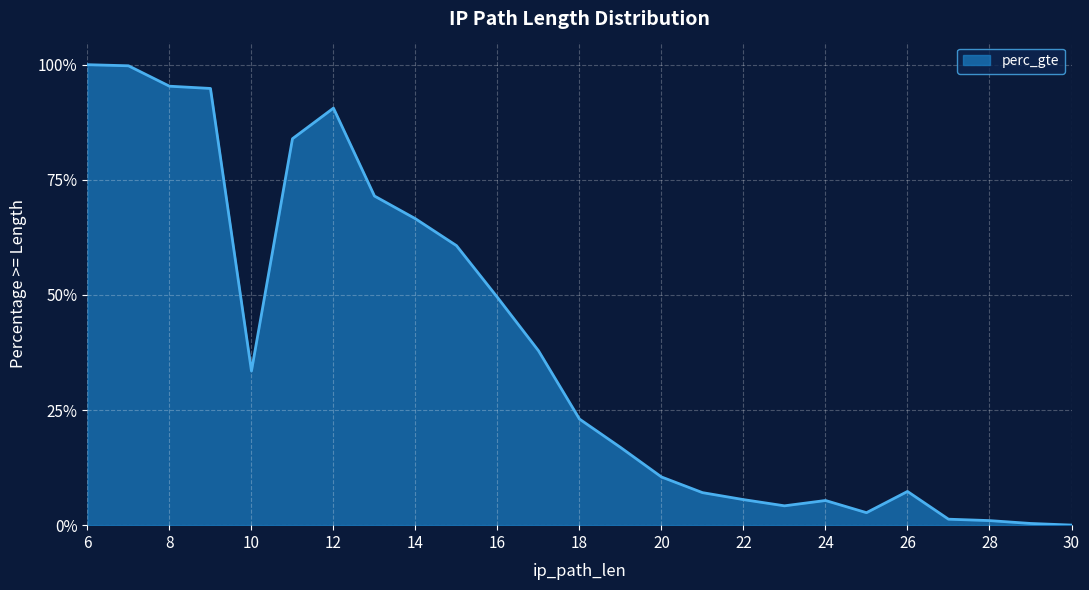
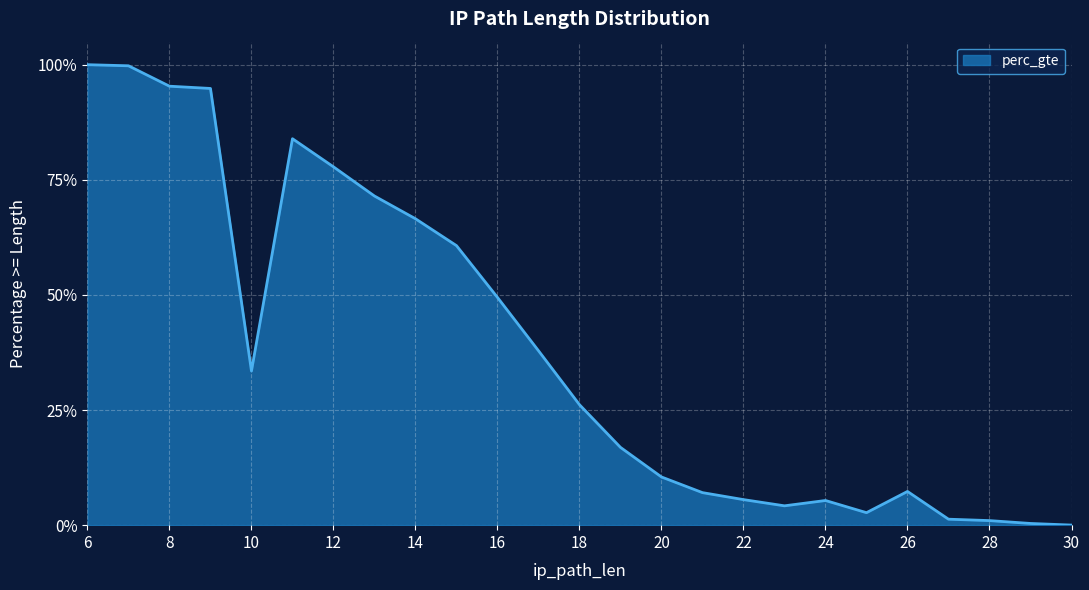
12: 91% -> 78%
18: 23% -> 26%
